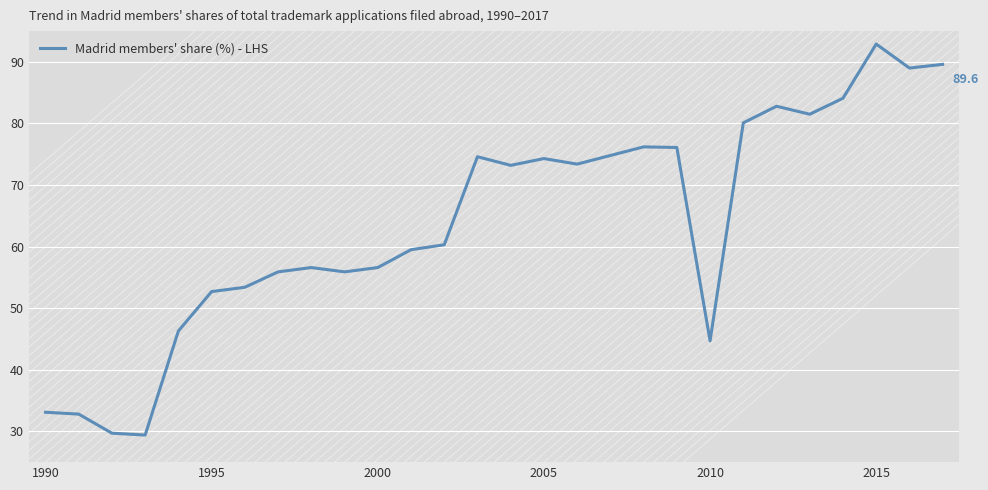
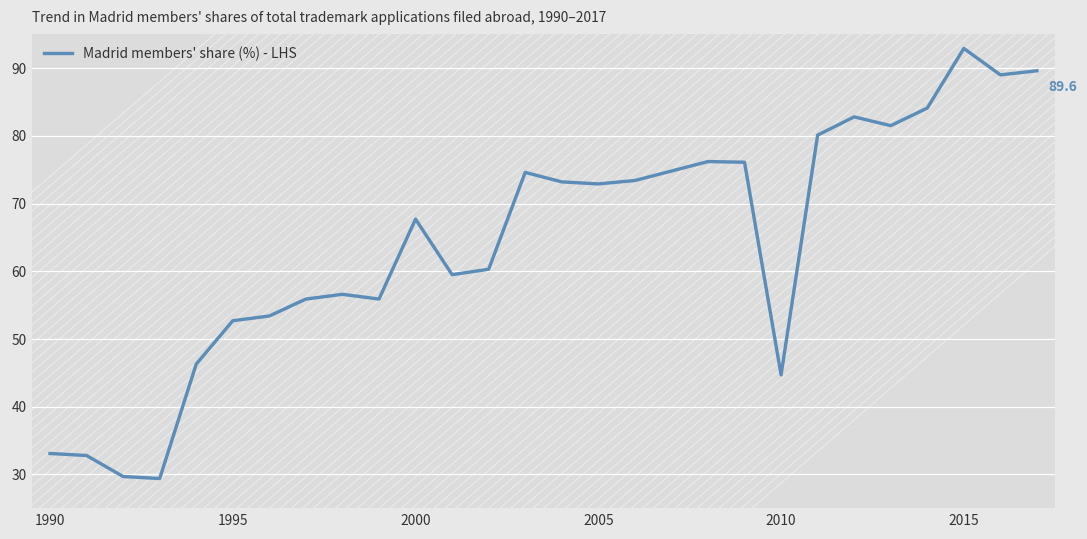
Madrid members' share (%) - LHS, 2000: 57 -> 68
Madrid members' share (%) - LHS, 2005: 74 -> 73
